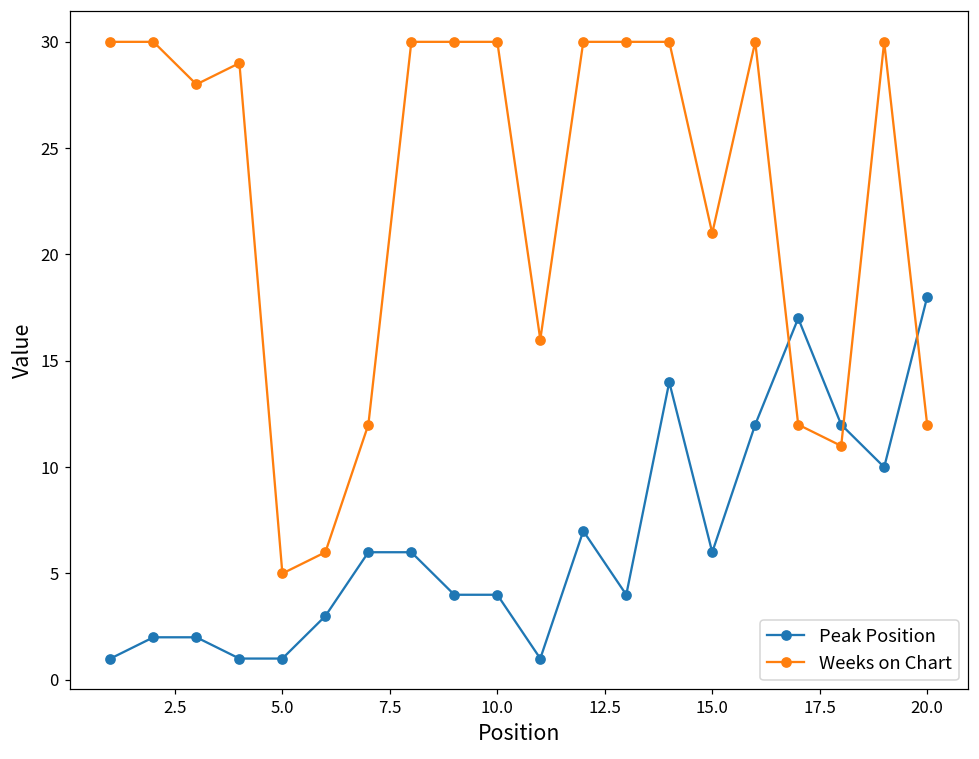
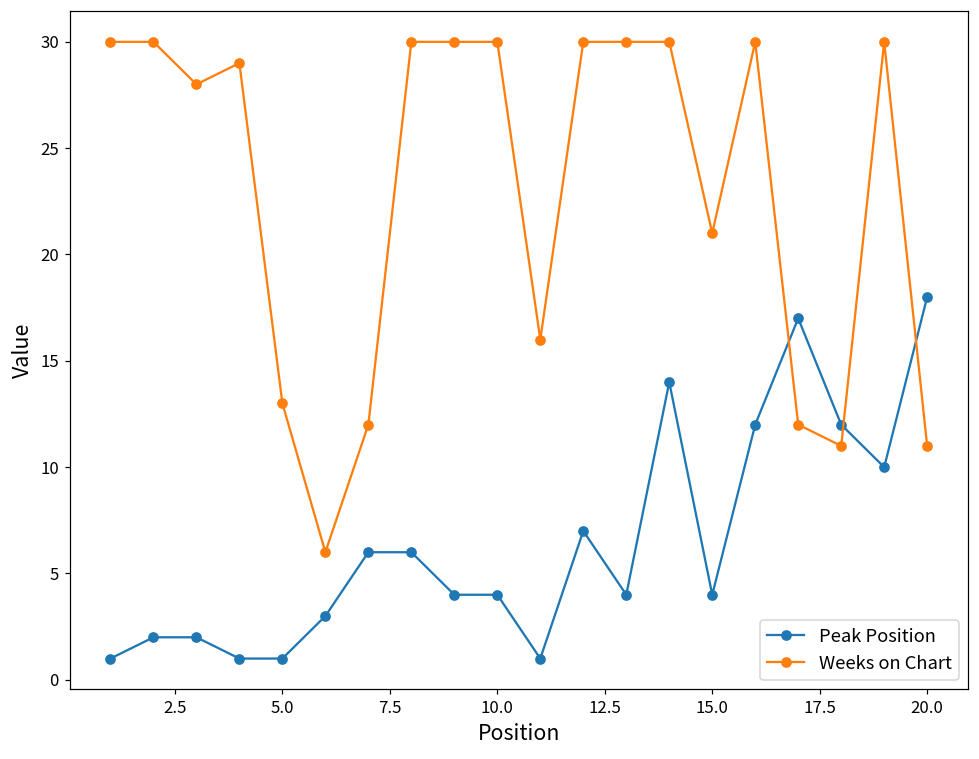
Weeks on Chart, 5.0: 5 -> 13
Peak Position, 15.0: 6 -> 4
Weeks on Chart, 20.0: 12 -> 11
